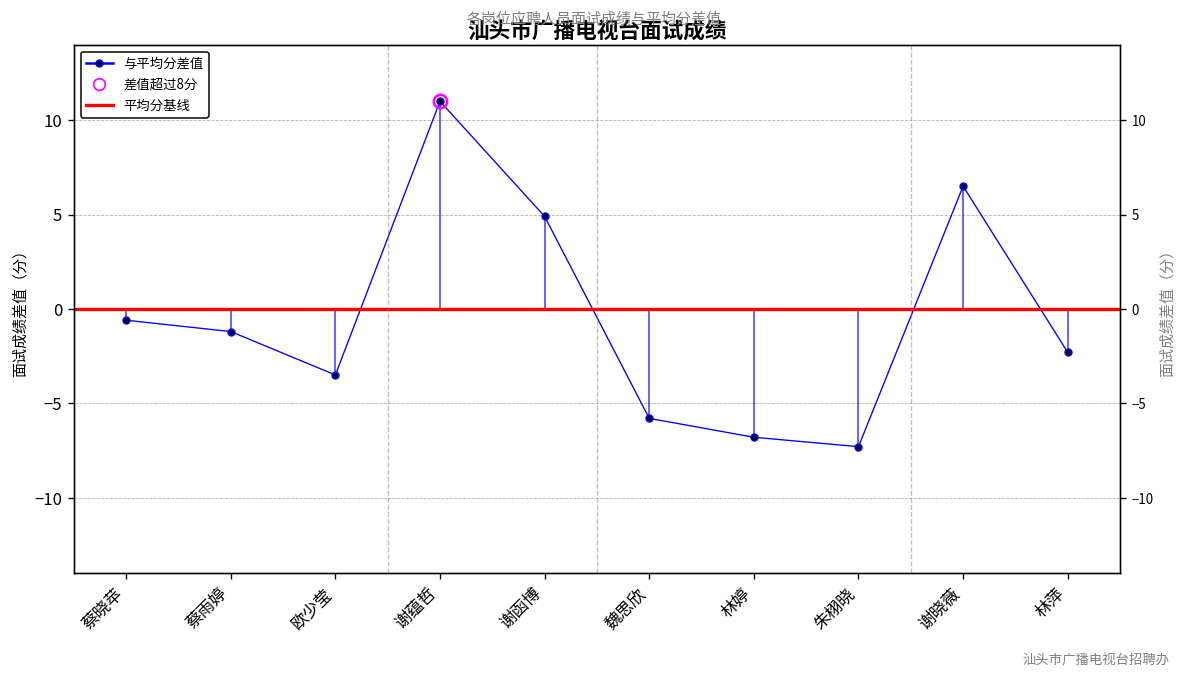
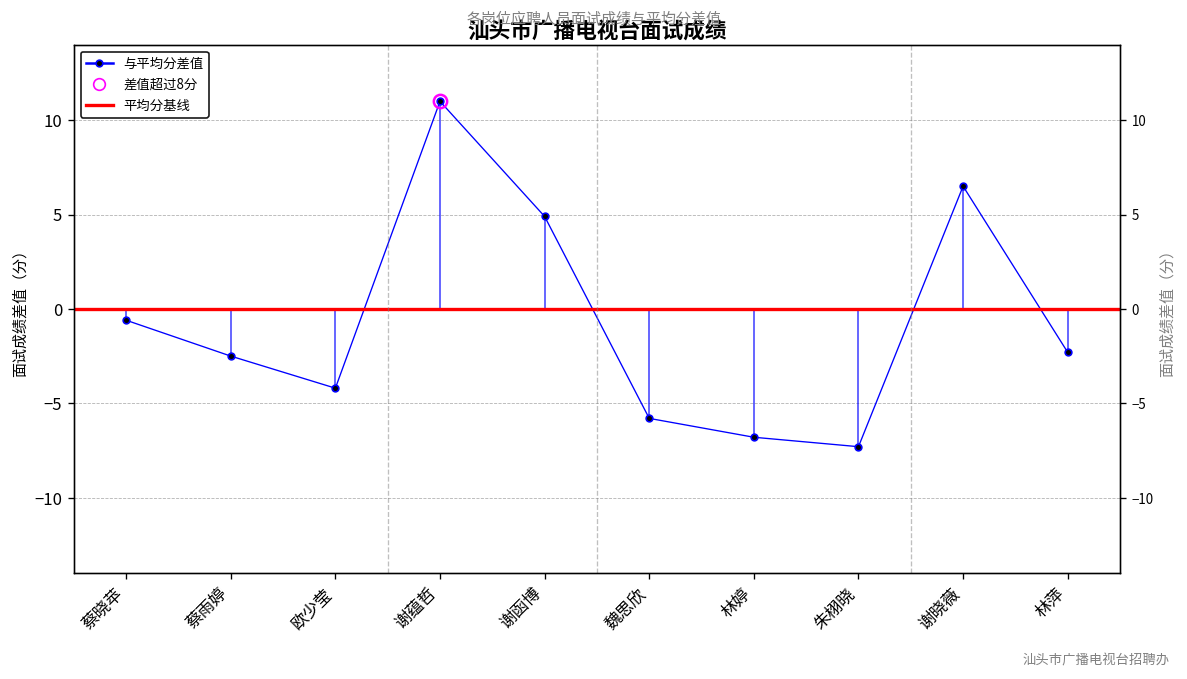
与平均分差值, 蔡雨婷: -1.2 -> -2.5
与平均分差值, 欧少莹: -3.5 -> -4.2
